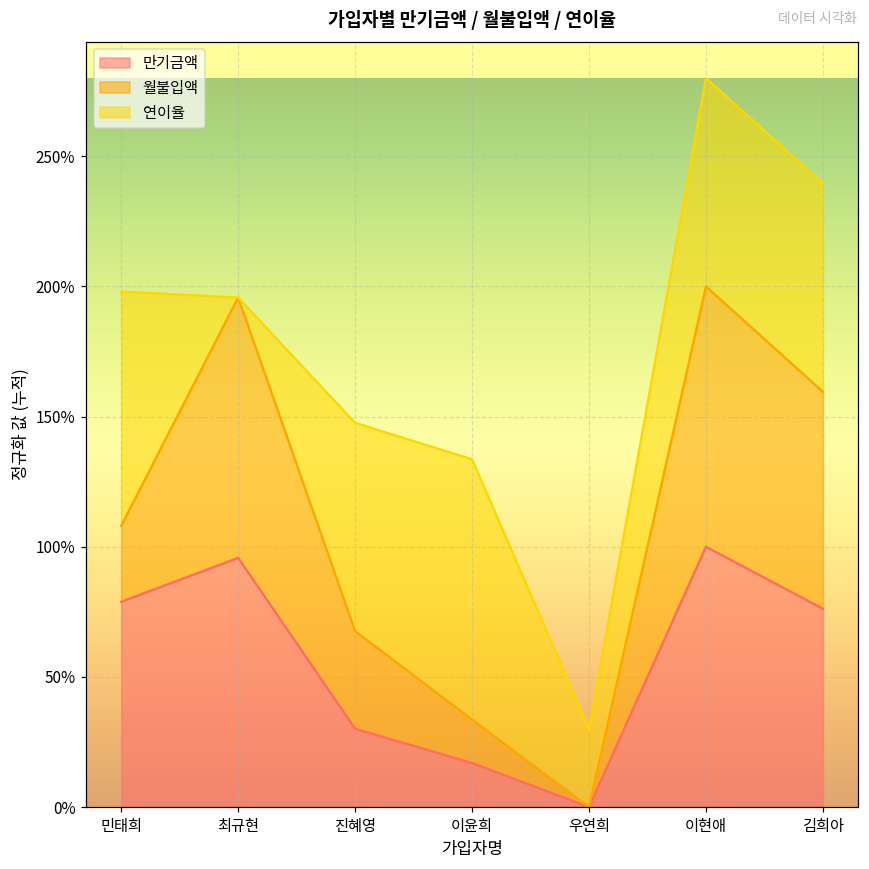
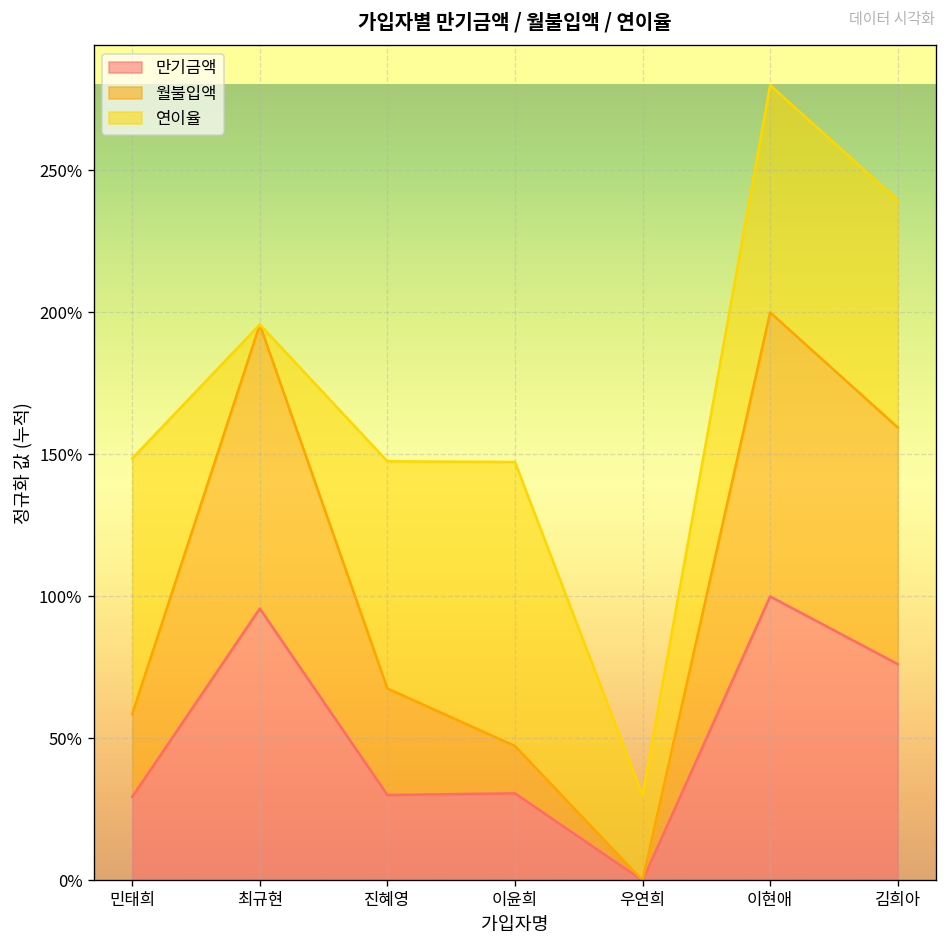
만기금액, 민태희: 79% -> 29%
만기금액, 이윤희: 17% -> 31%
